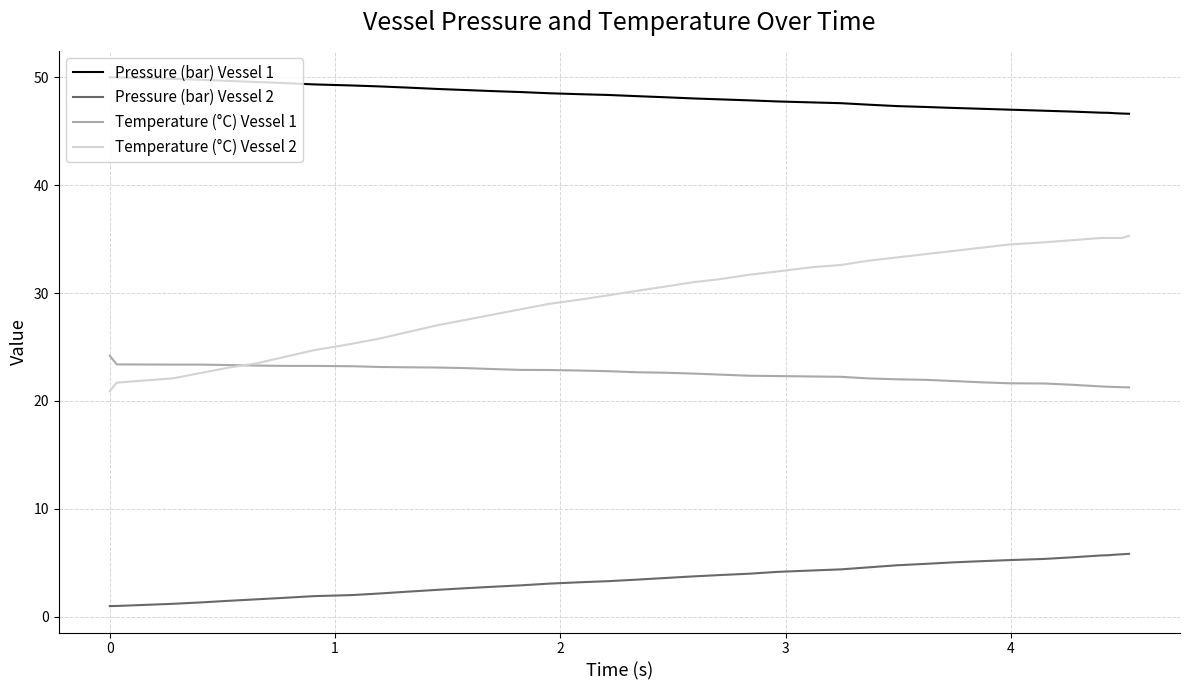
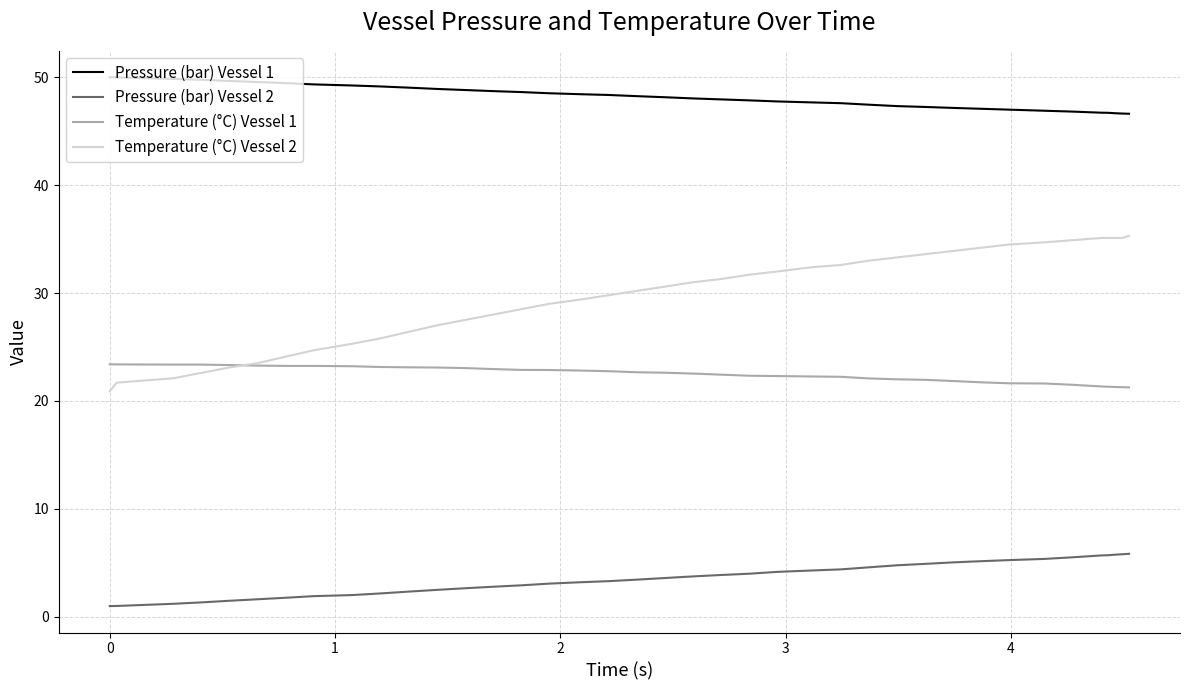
Temperature (°C) Vessel 1, 0: 24.2 -> 23.4
